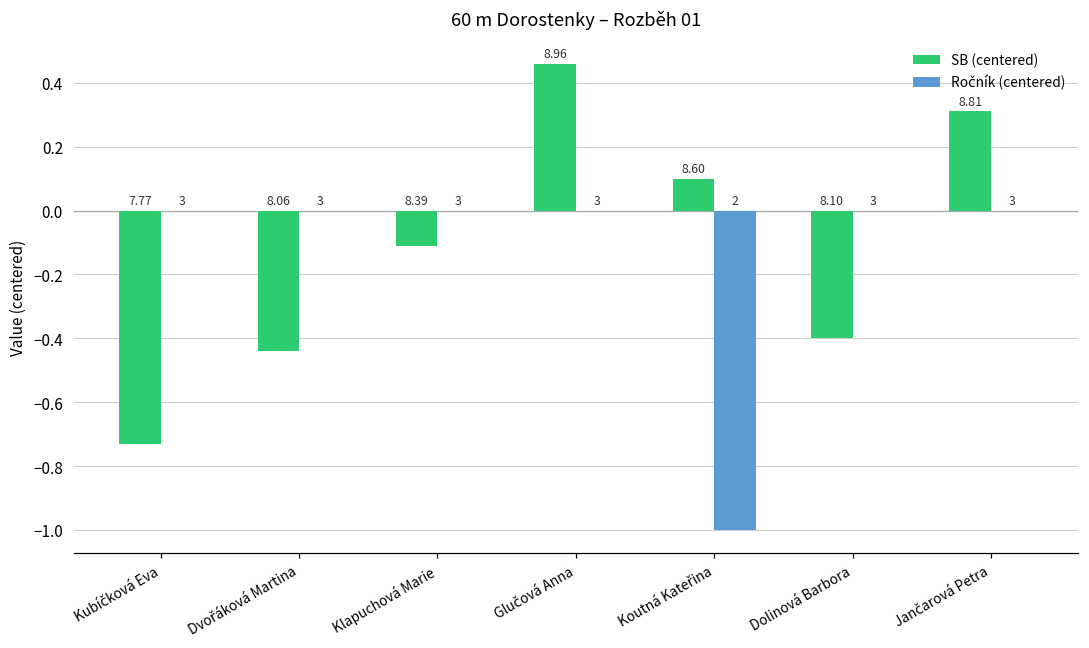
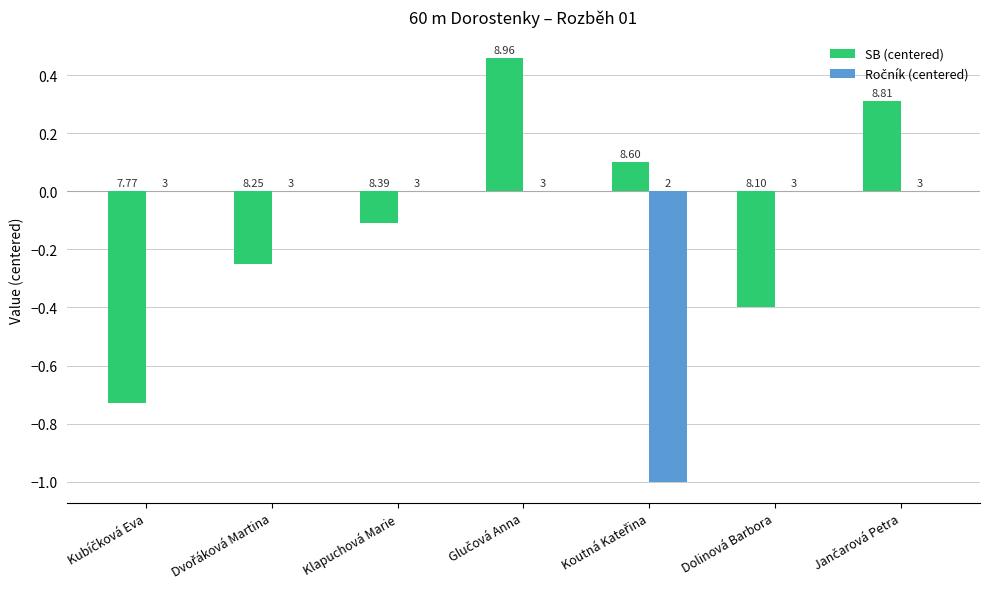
SB (centered), Dvořáková Martina: 8.06 -> 8.25
